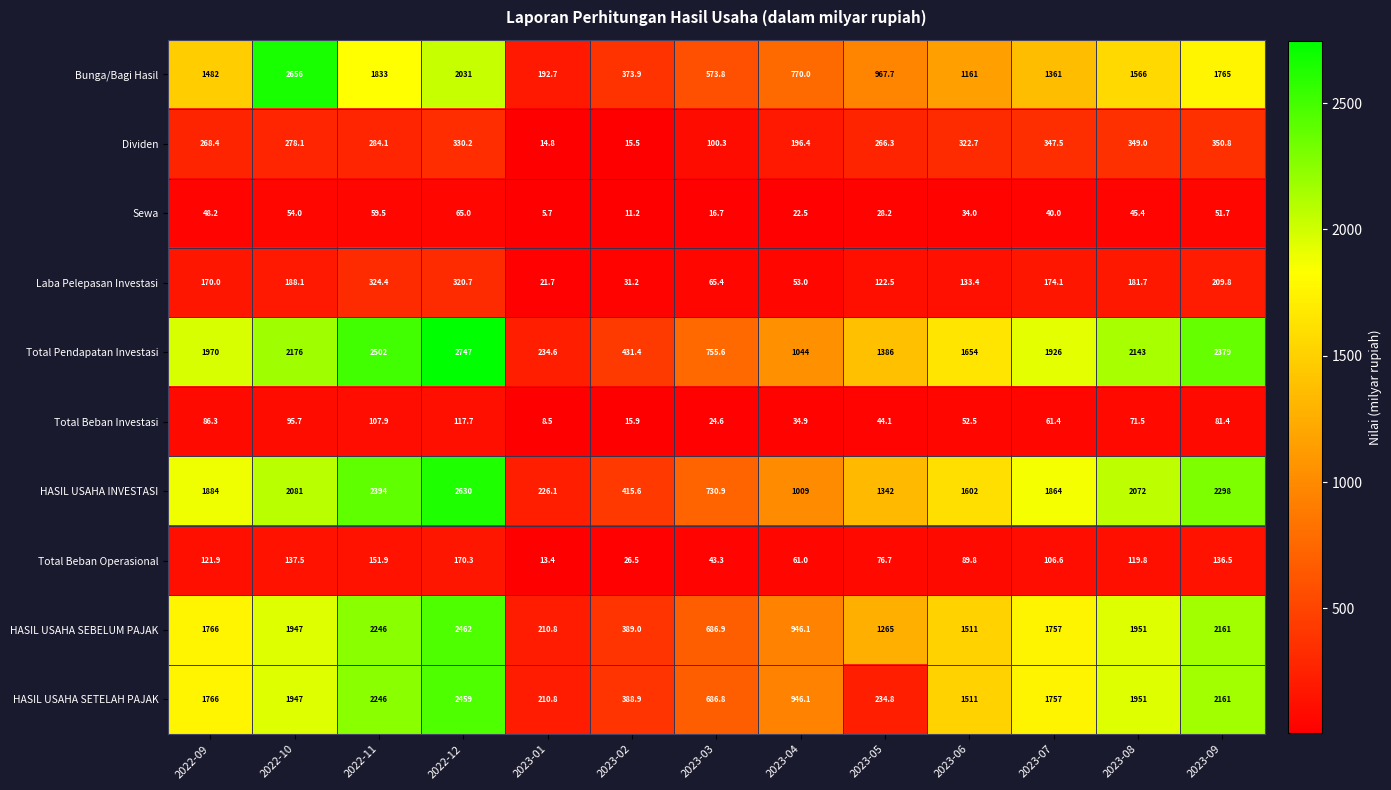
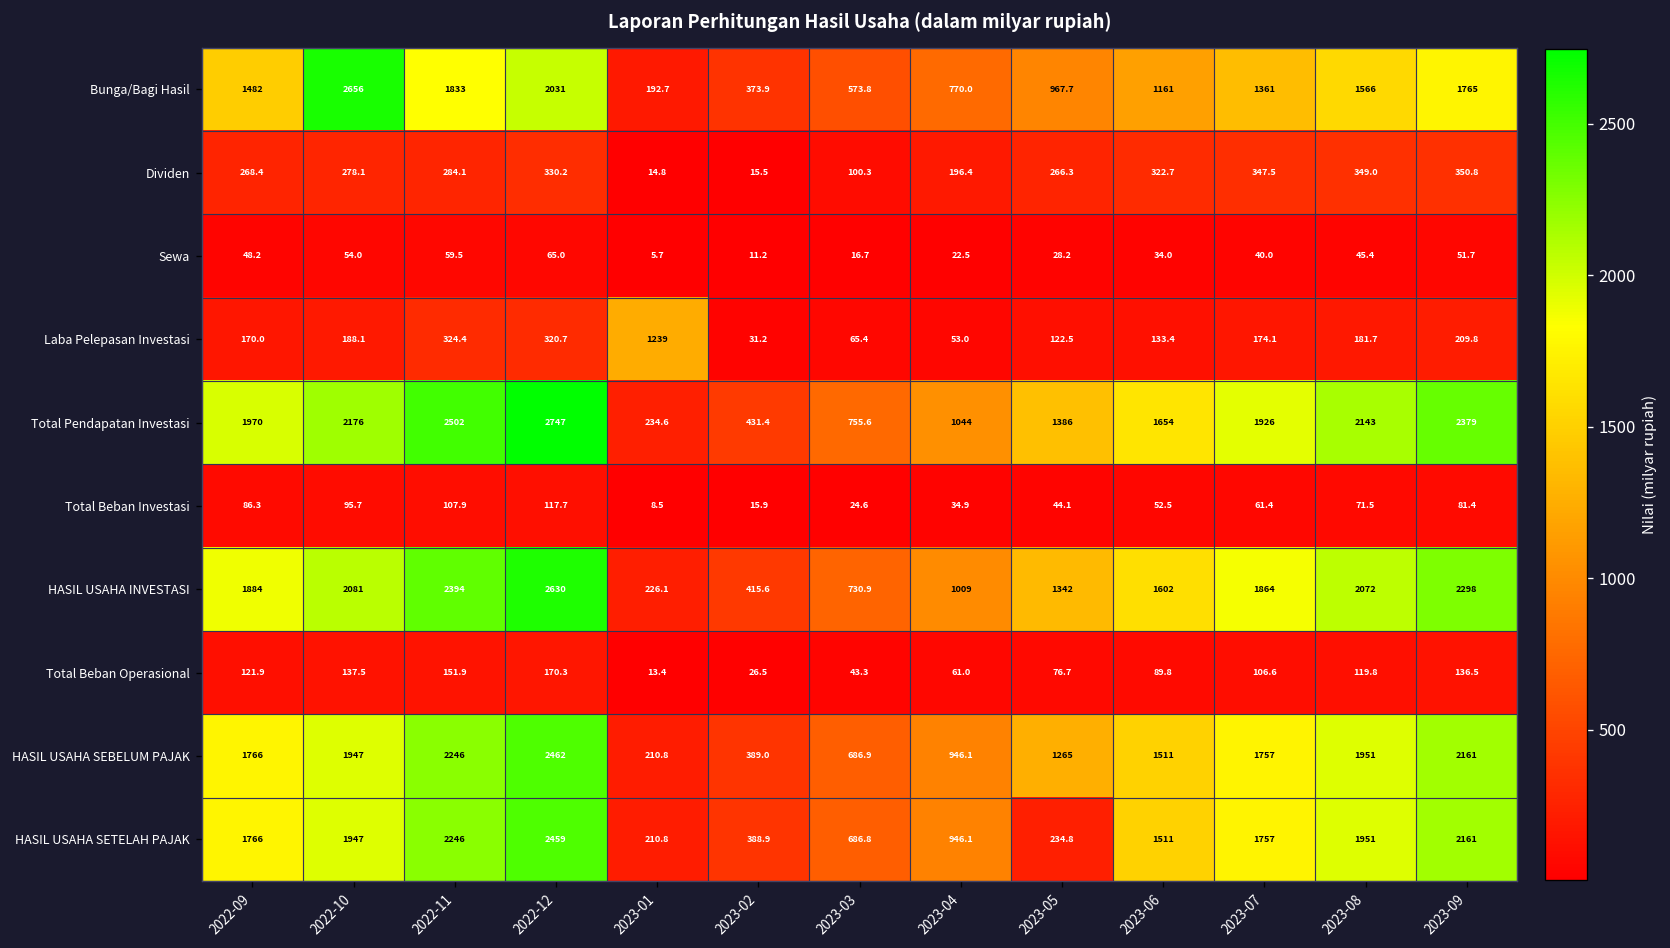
Laba Pelepasan Investasi, 2023-01: 21.7 -> 1239
